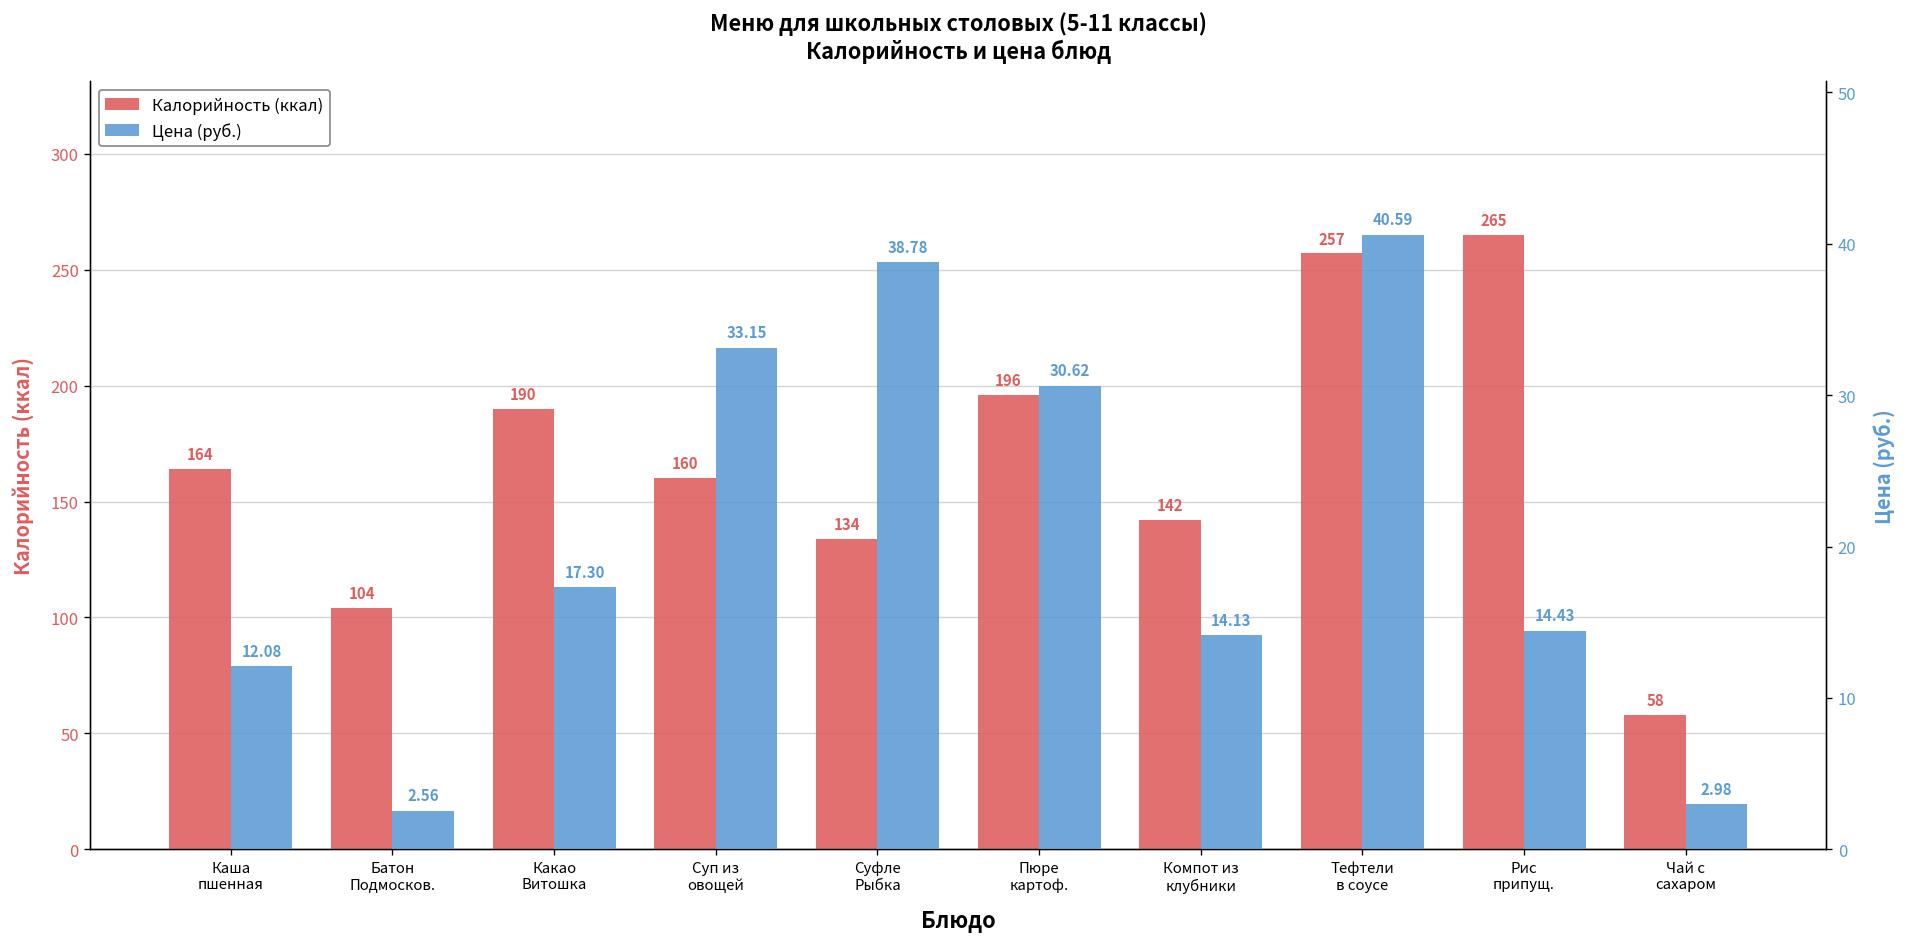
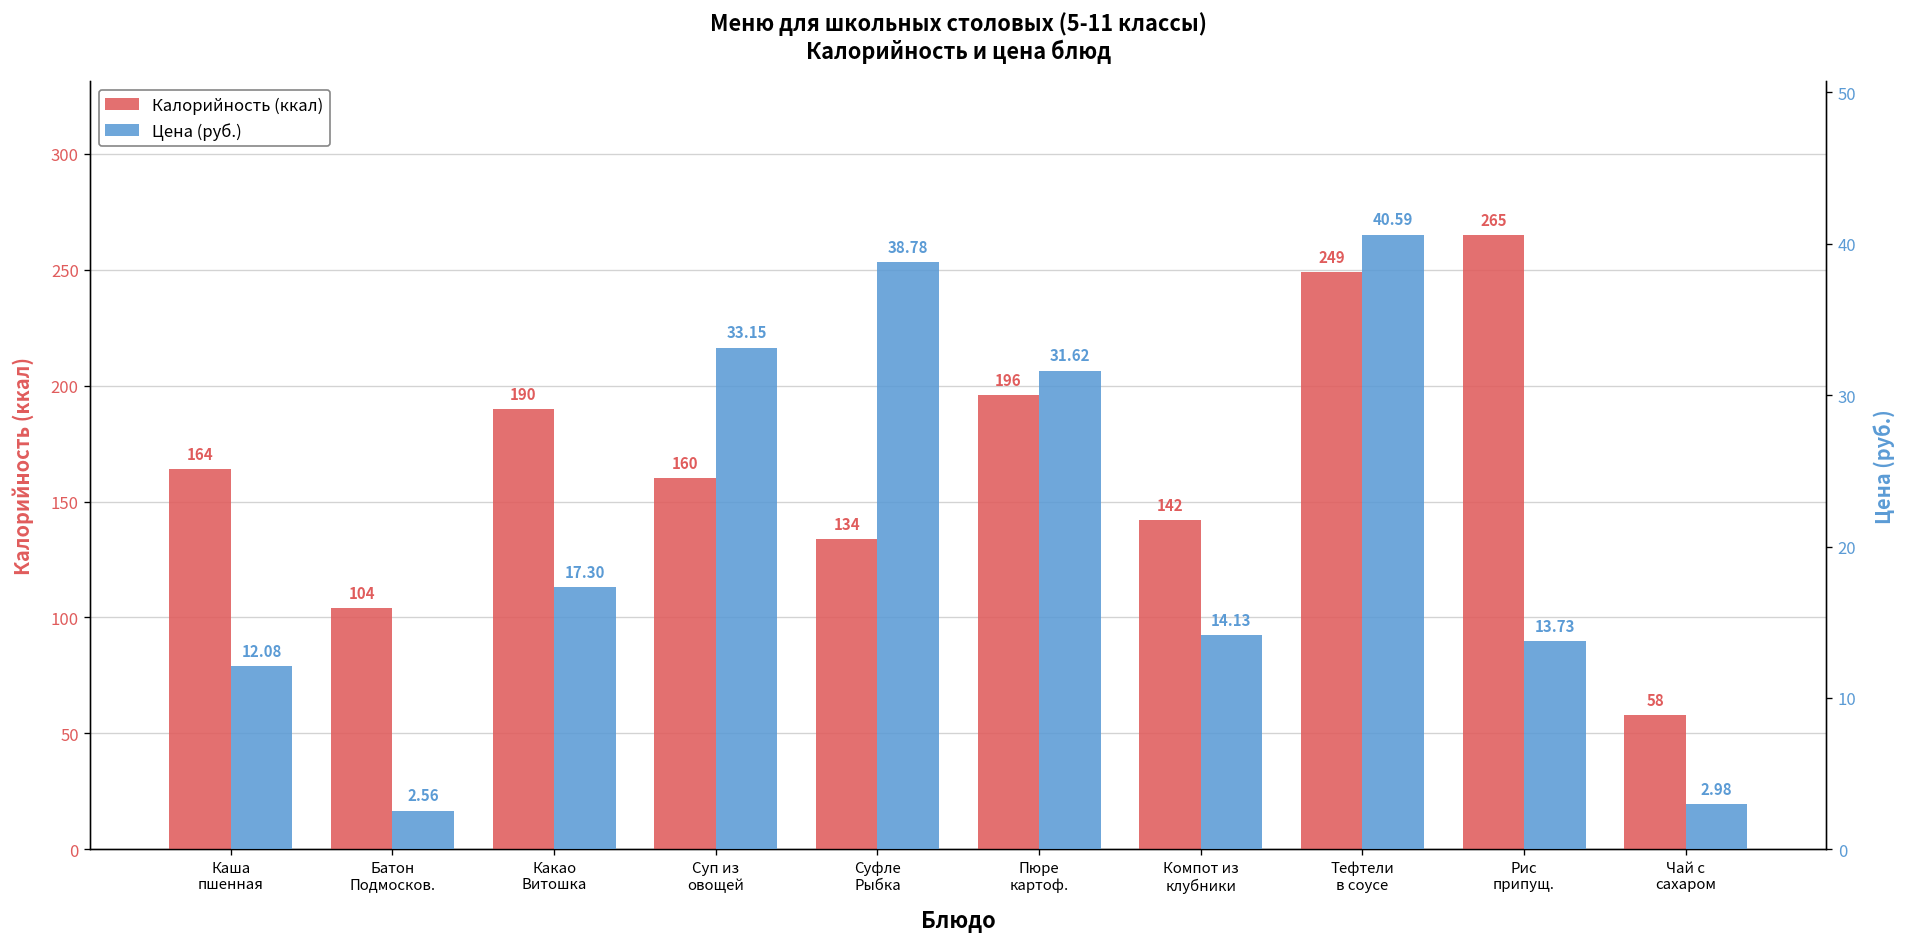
Калорийность (ккал), Тефтели в соусе: 257 -> 249
Цена (руб.), Пюре картоф.: 30.62 -> 31.62
Цена (руб.), Рис припущ.: 14.43 -> 13.73
